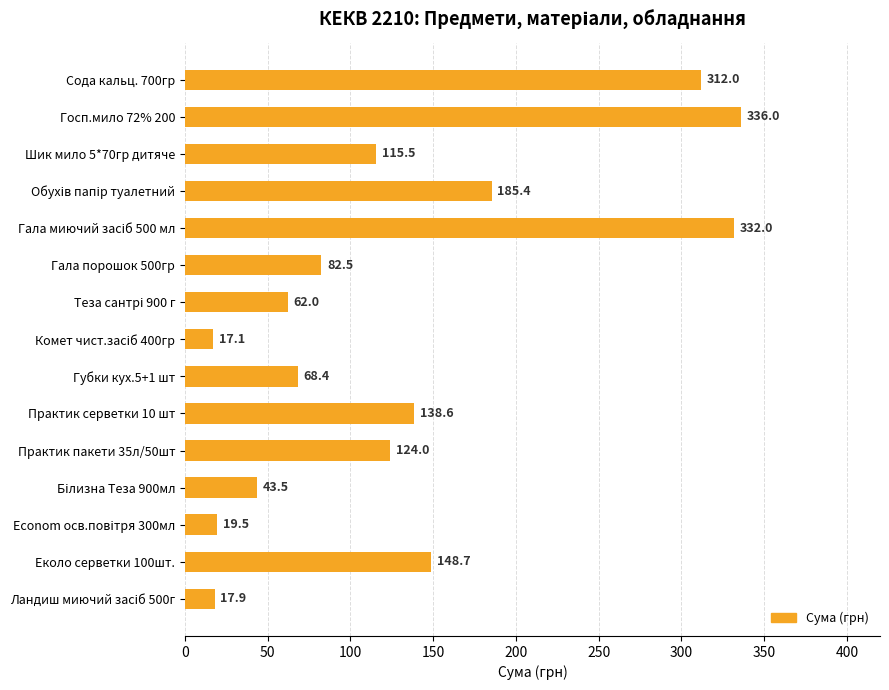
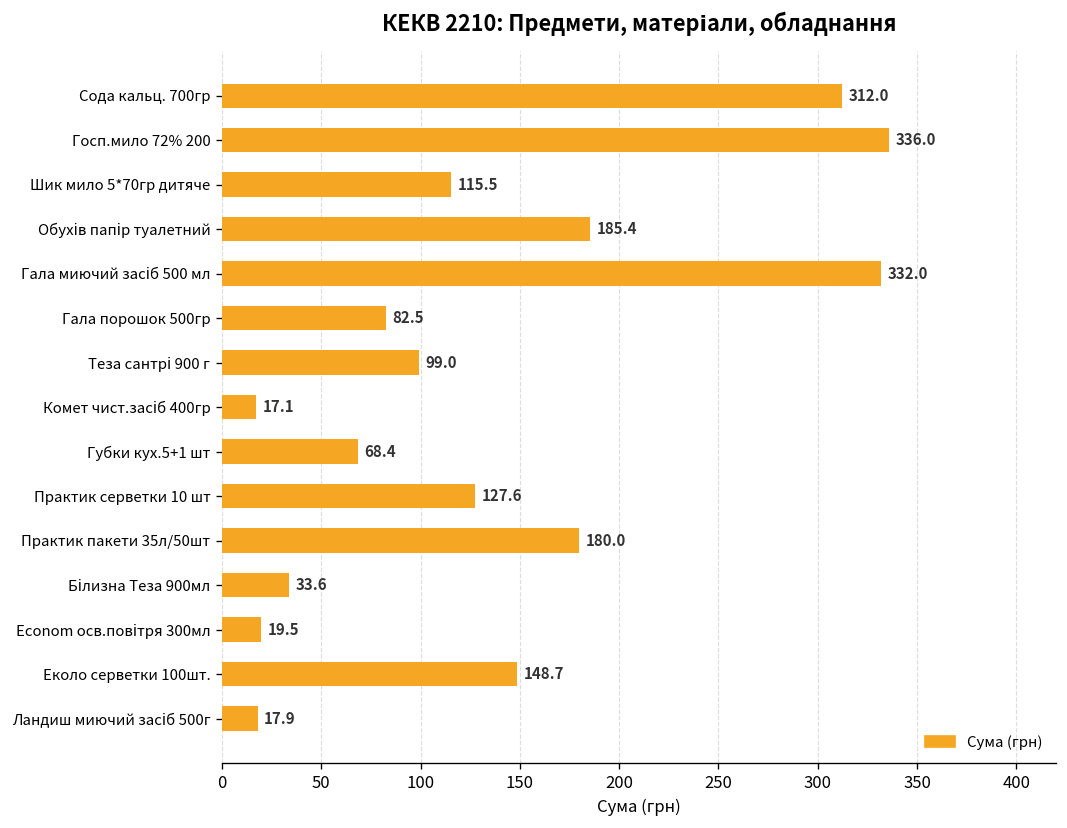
Теза сантрі 900 г: 62.0 -> 99.0
Практик серветки 10 шт: 138.6 -> 127.6
Практик пакети 35л/50шт: 124.0 -> 180.0
Білизна Теза 900мл: 43.5 -> 33.6
